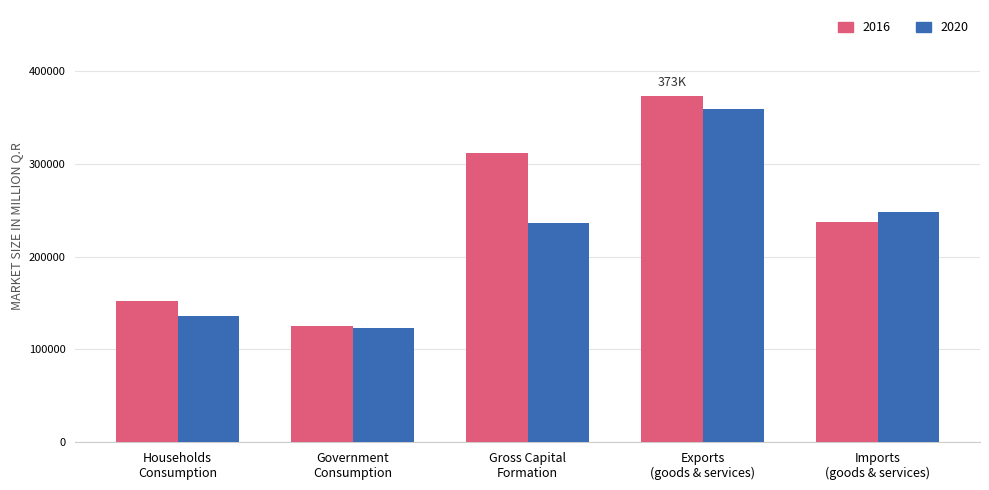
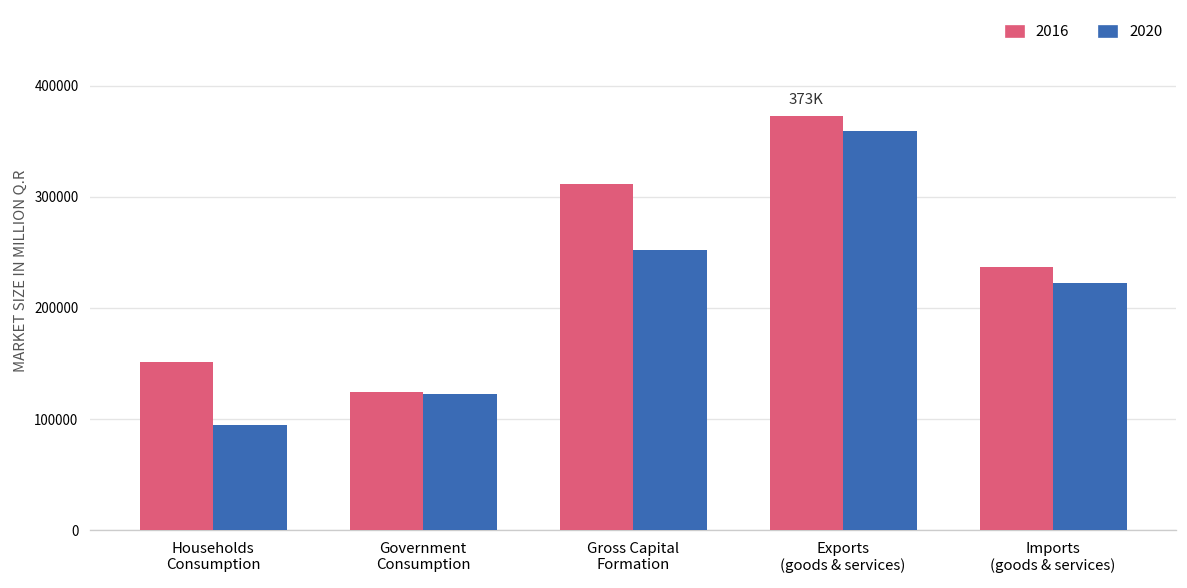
2020, Households Consumption: 140000 -> 90000
2020, Gross Capital Formation: 240000 -> 250000
2020, Imports (goods & services): 250000 -> 220000
